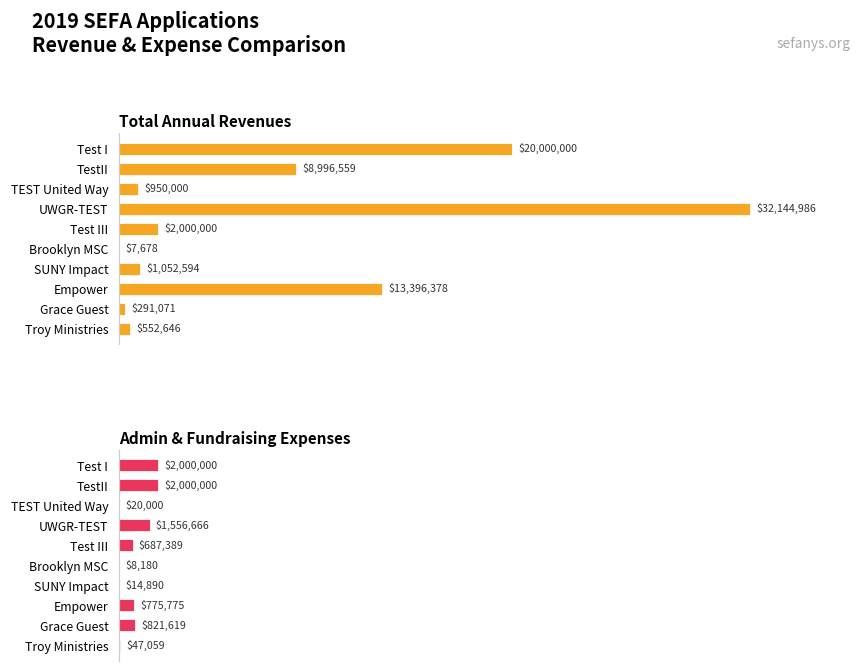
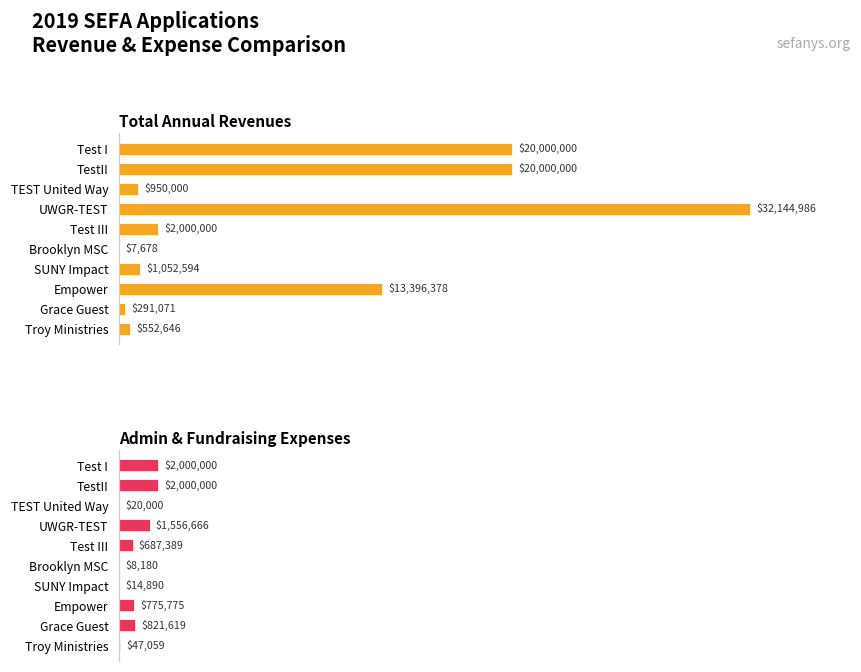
Total Annual Revenues, TestII: $8,996,559 -> $20,000,000
